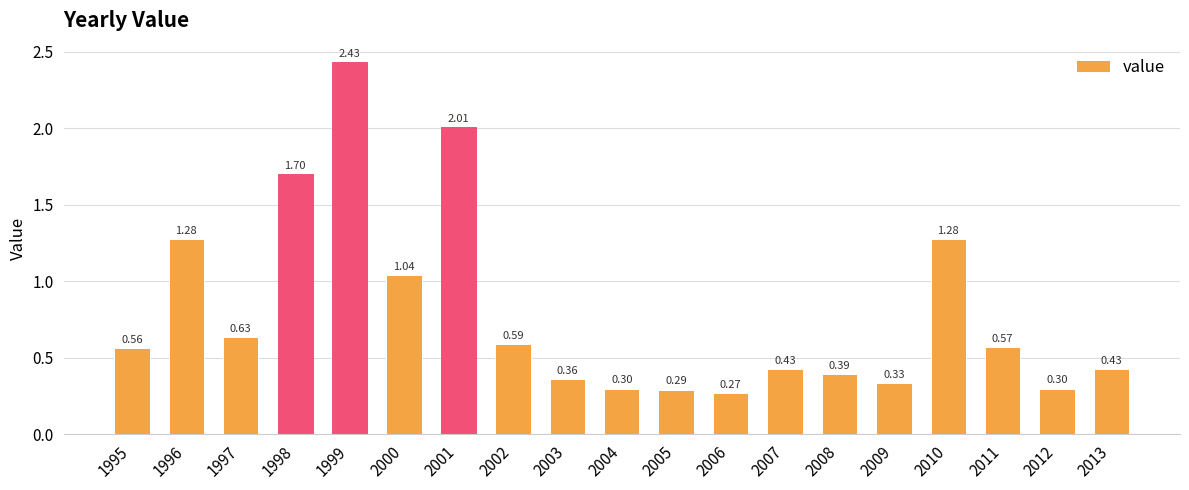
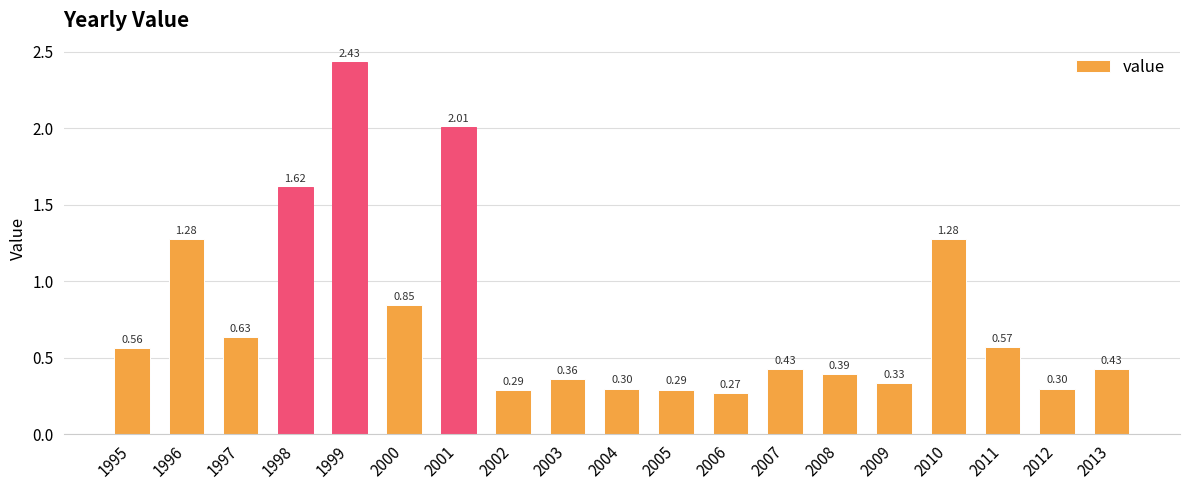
1998: 1.70 -> 1.62
2000: 1.04 -> 0.85
2002: 0.59 -> 0.29
